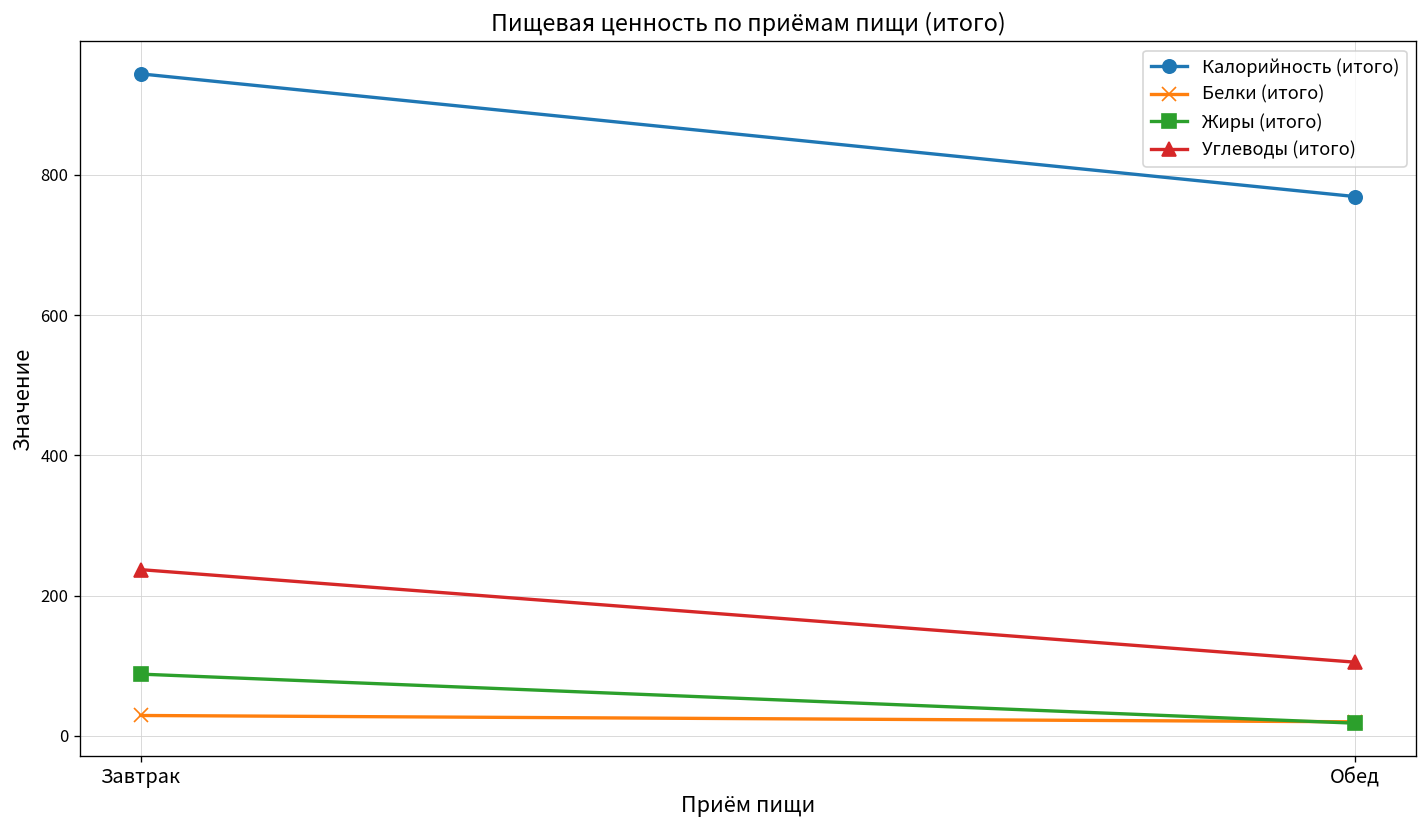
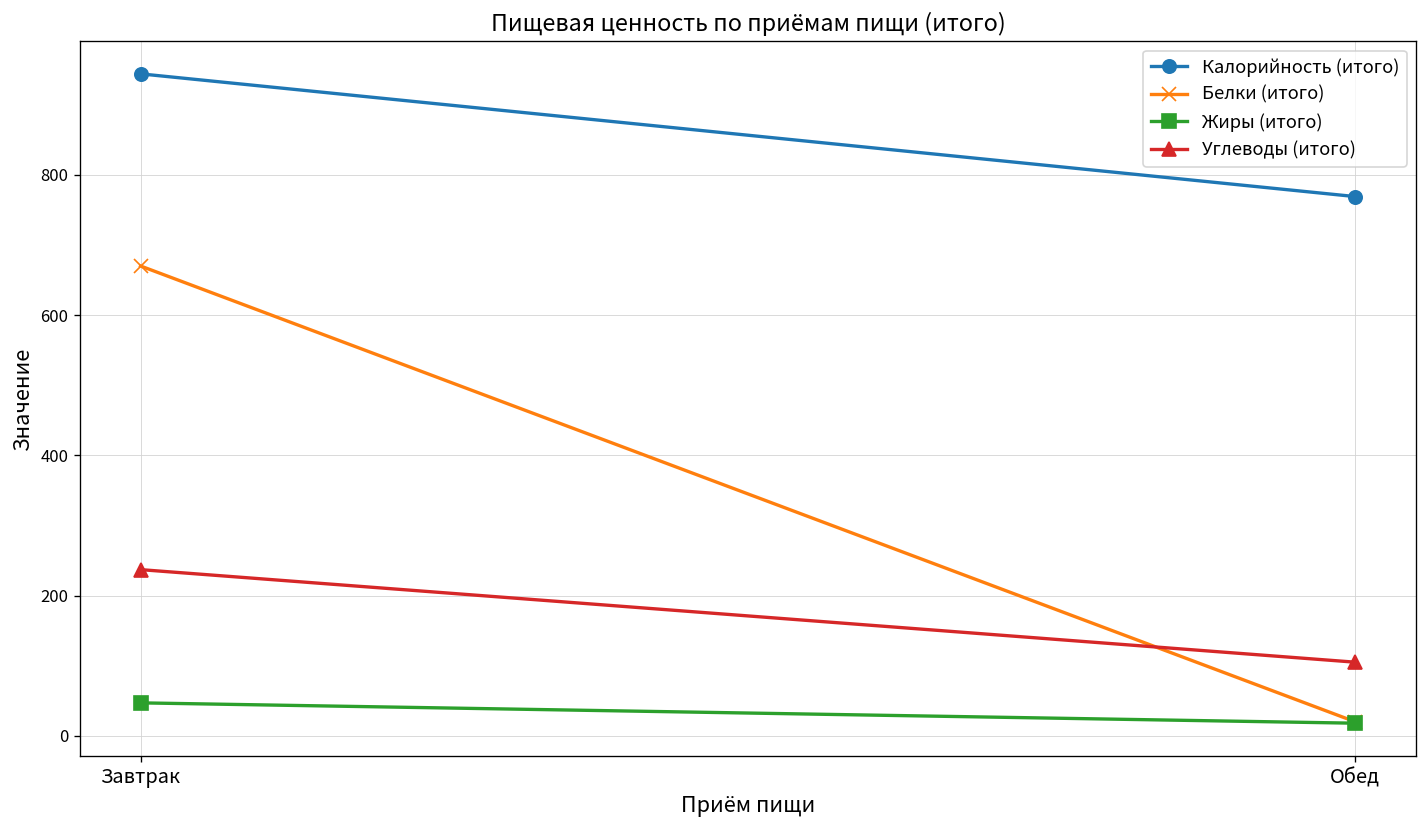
Белки (итого), Завтрак: 30 -> 670
Жиры (итого), Завтрак: 90 -> 50
